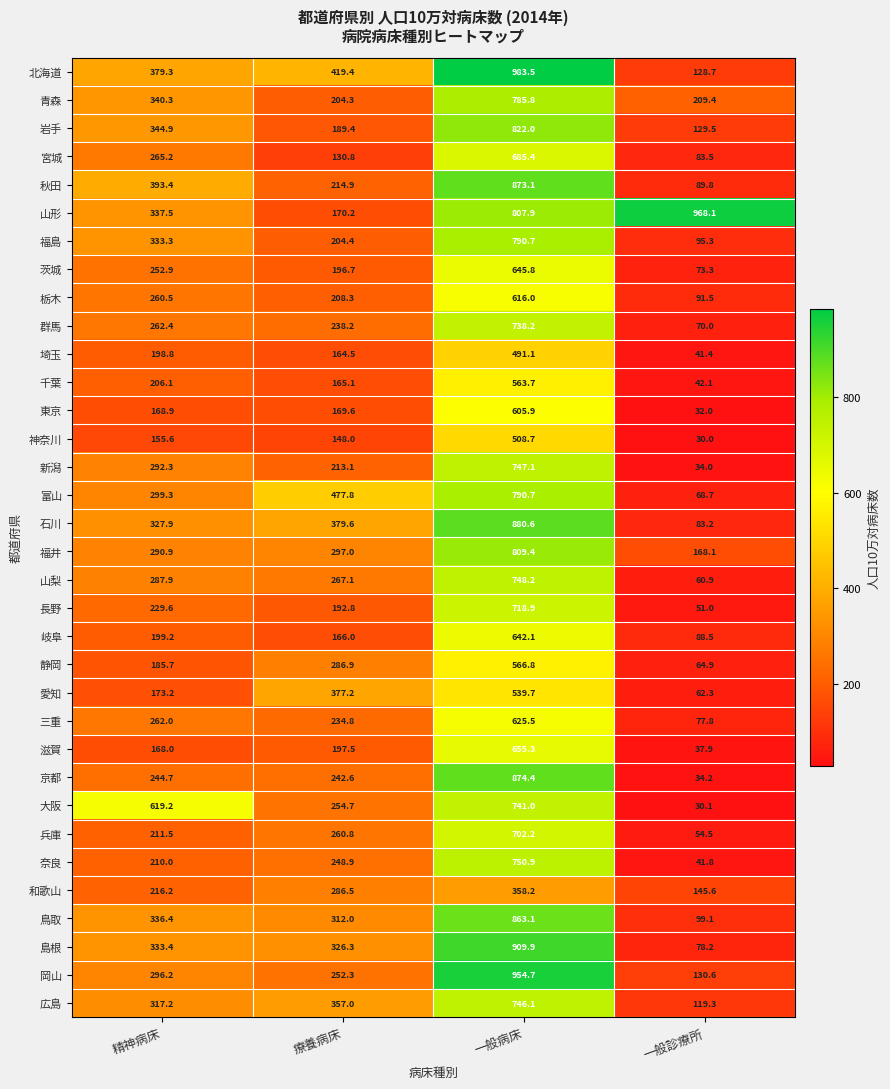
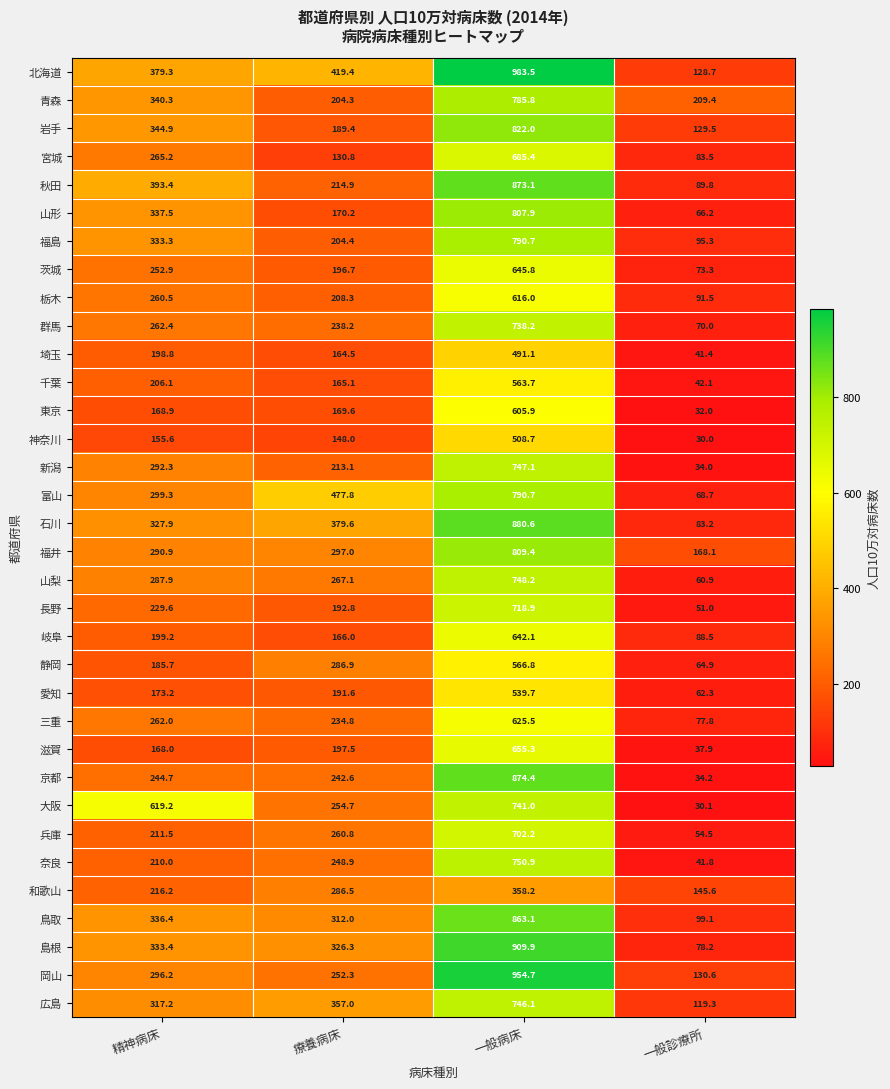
山形, 一般診療所: 968.1 -> 66.2
愛知, 療養病床: 377.2 -> 191.6
